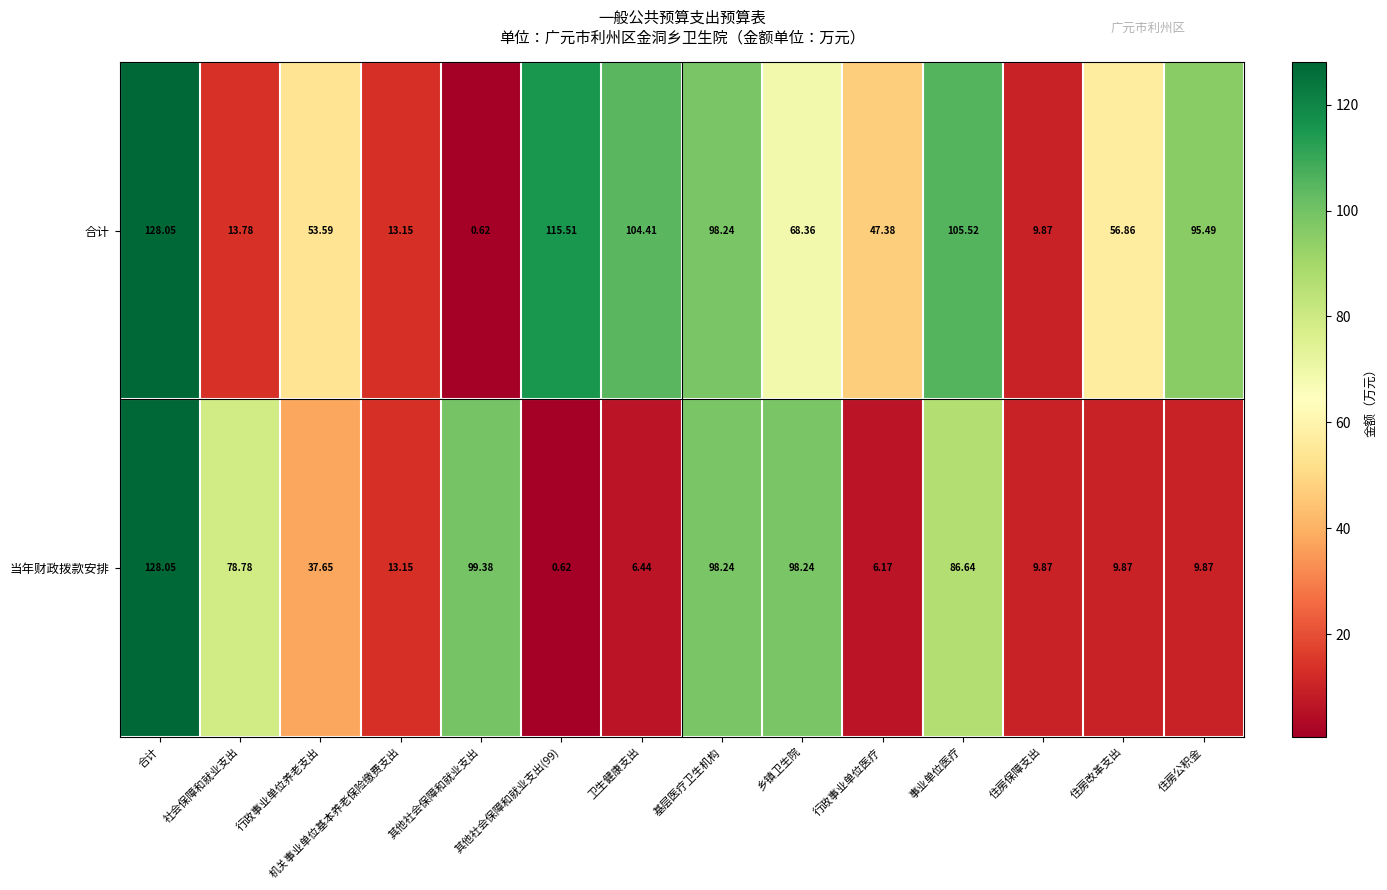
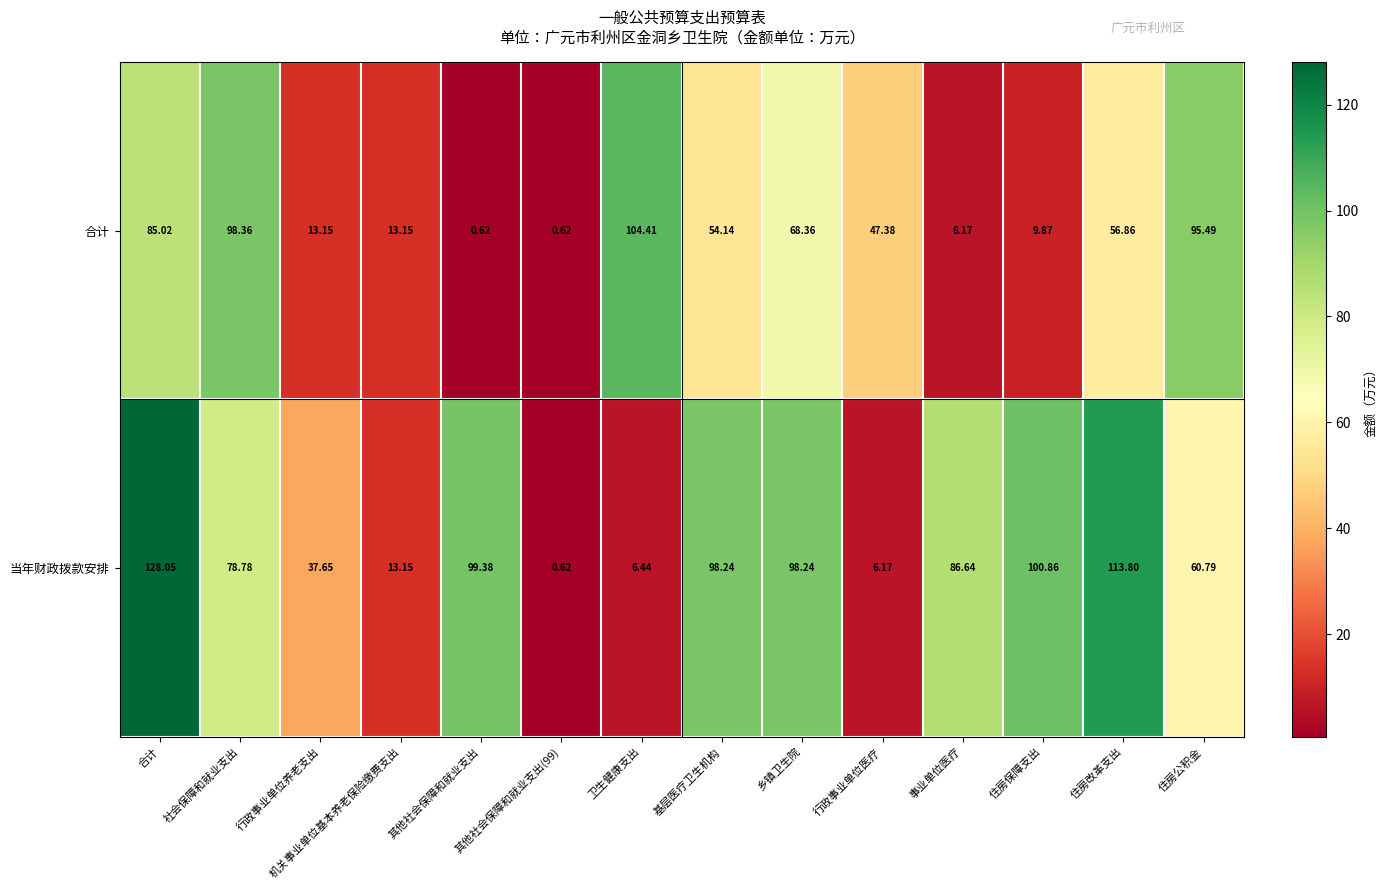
合计, 合计: 128.05 -> 85.02
合计, 社会保障和就业支出: 13.78 -> 98.36
合计, 行政事业单位养老支出: 53.59 -> 13.15
合计, 其他社会保障和就业支出(99): 115.51 -> 0.62
合计, 基层医疗卫生机构: 98.24 -> 54.14
合计, 事业单位医疗: 105.52 -> 6.17
当年财政拨款安排, 住房保障支出: 9.87 -> 100.86
当年财政拨款安排, 住房改革支出: 9.87 -> 113.80
当年财政拨款安排, 住房公积金: 9.87 -> 60.79
